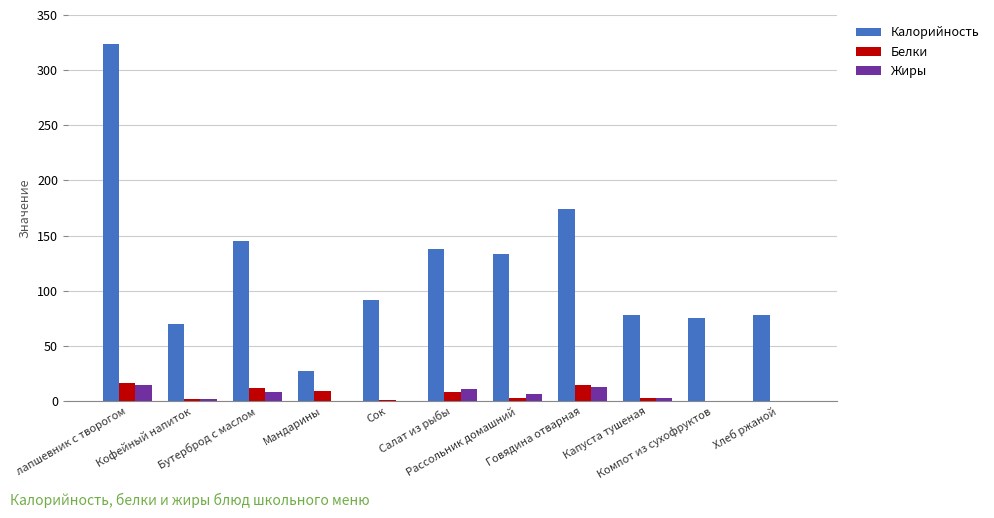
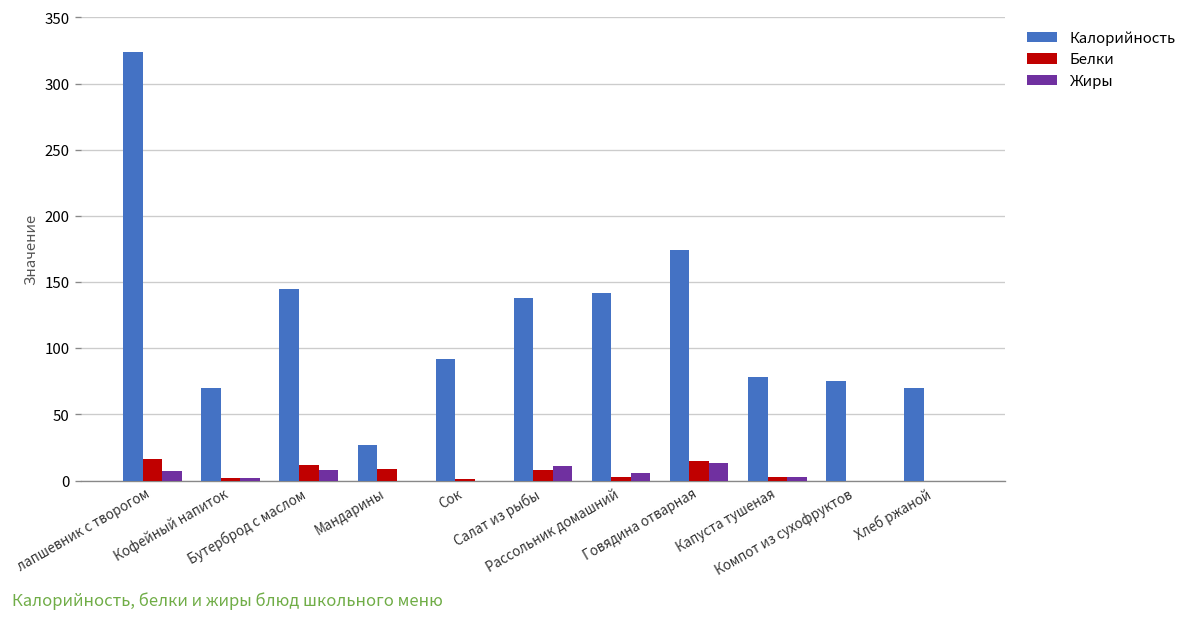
Жиры, лапшевник с творогом: 15 -> 7
Калорийность, Рассольник домашний: 133 -> 142
Калорийность, Хлеб ржаной: 78 -> 70
